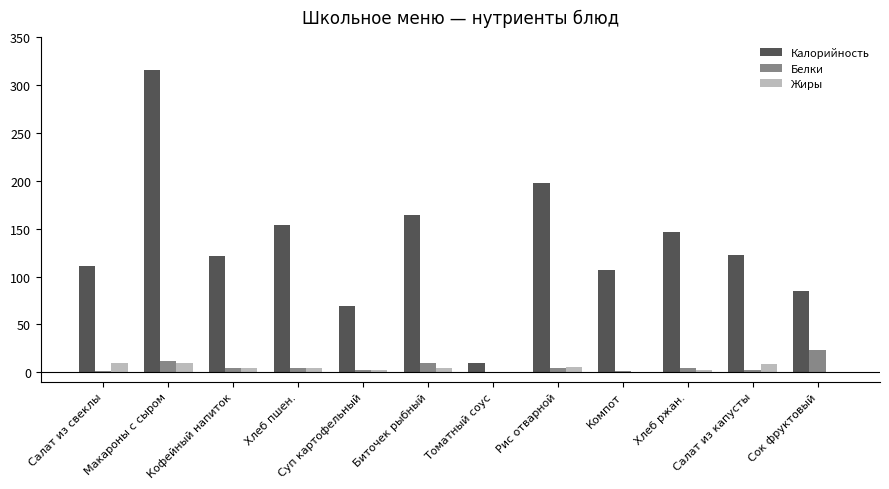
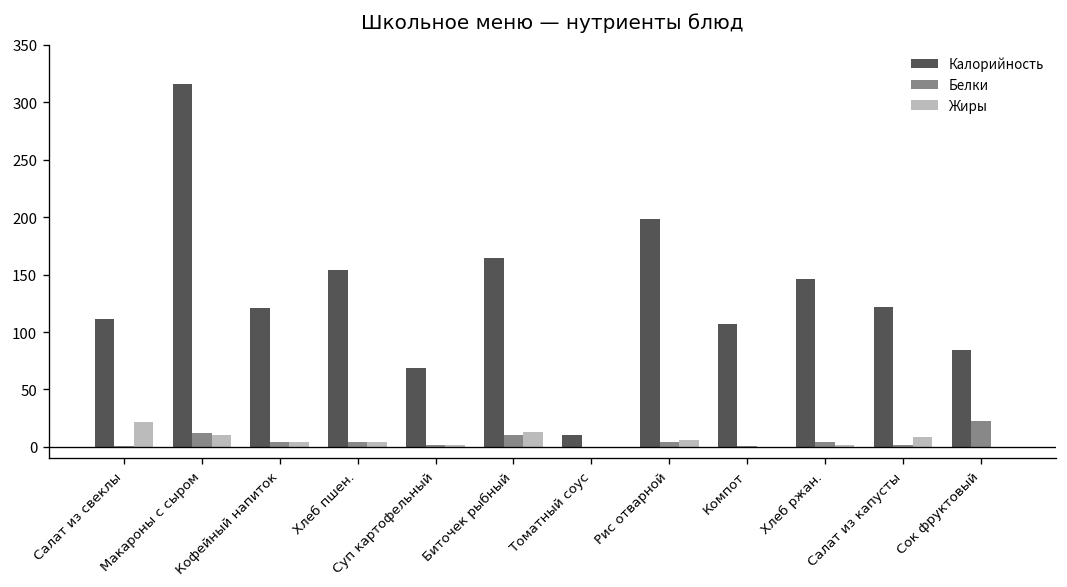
Жиры, Салат из свеклы: 10 -> 20
Жиры, Биточек рыбный: 0 -> 10
